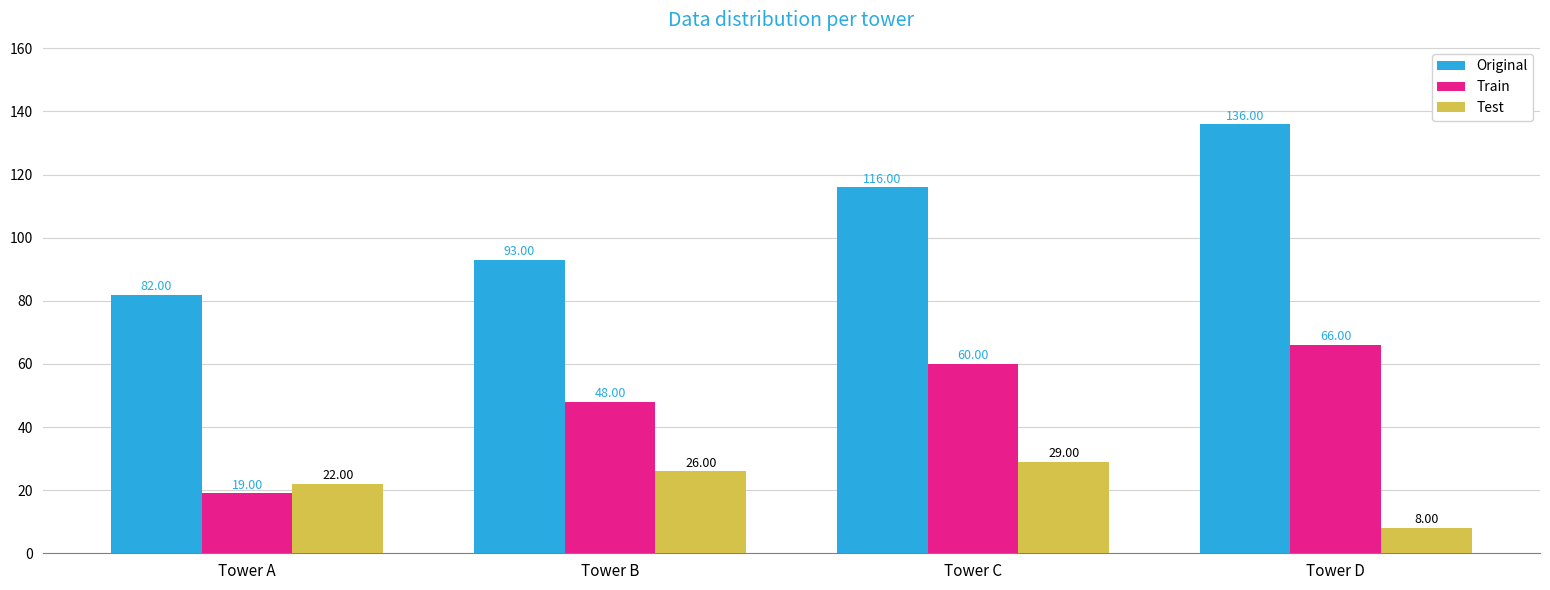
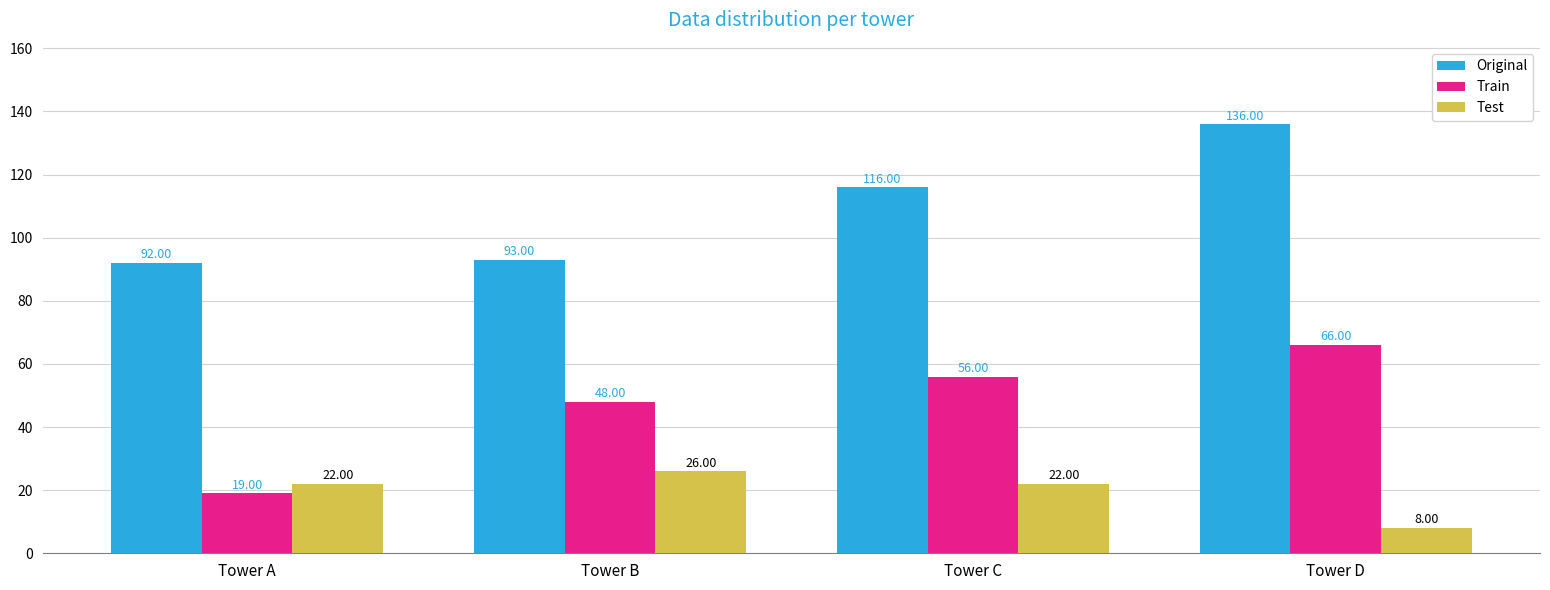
Original, Tower A: 82.00 -> 92.00
Train, Tower C: 60.00 -> 56.00
Test, Tower C: 29.00 -> 22.00
